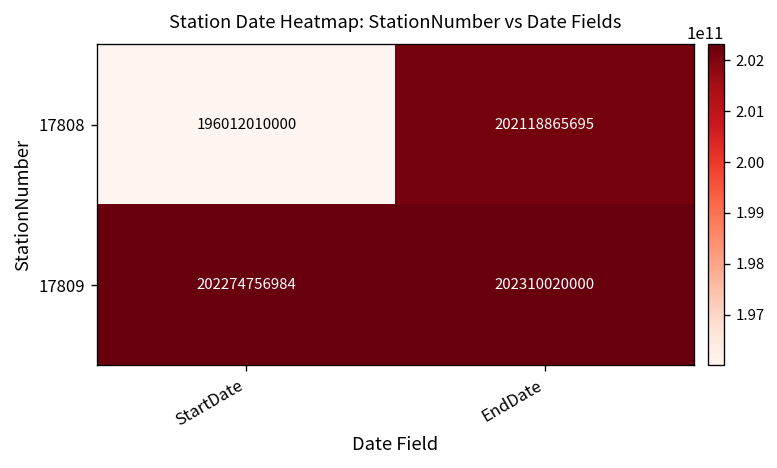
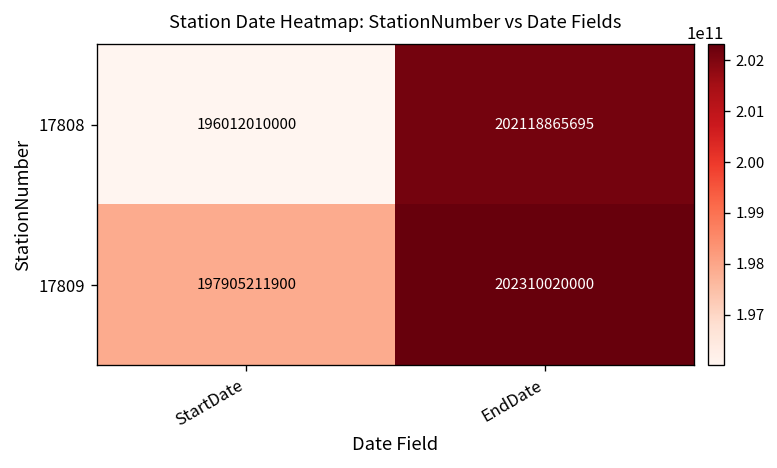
17809, StartDate: 202274756984 -> 197905211900
